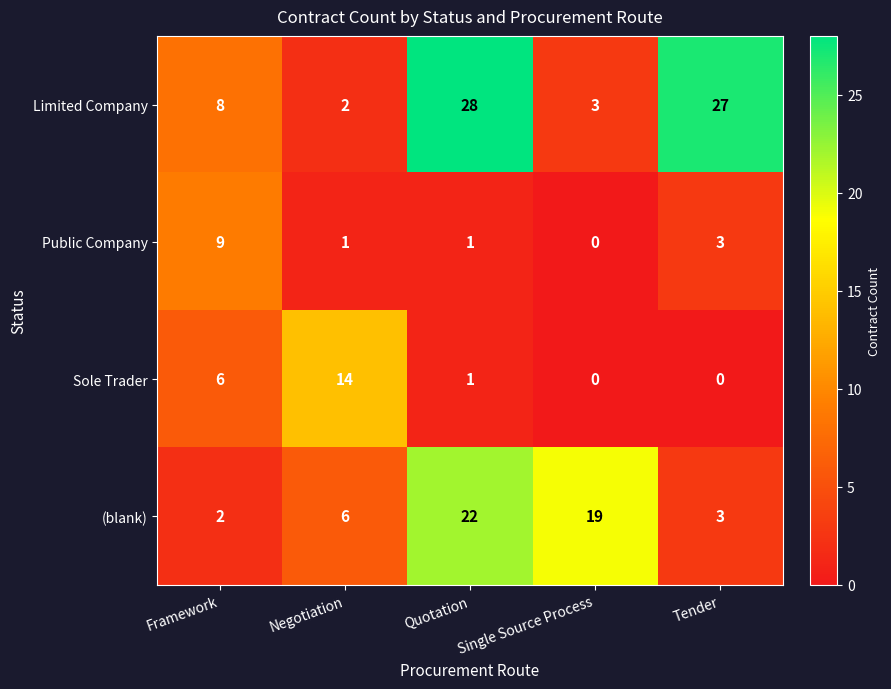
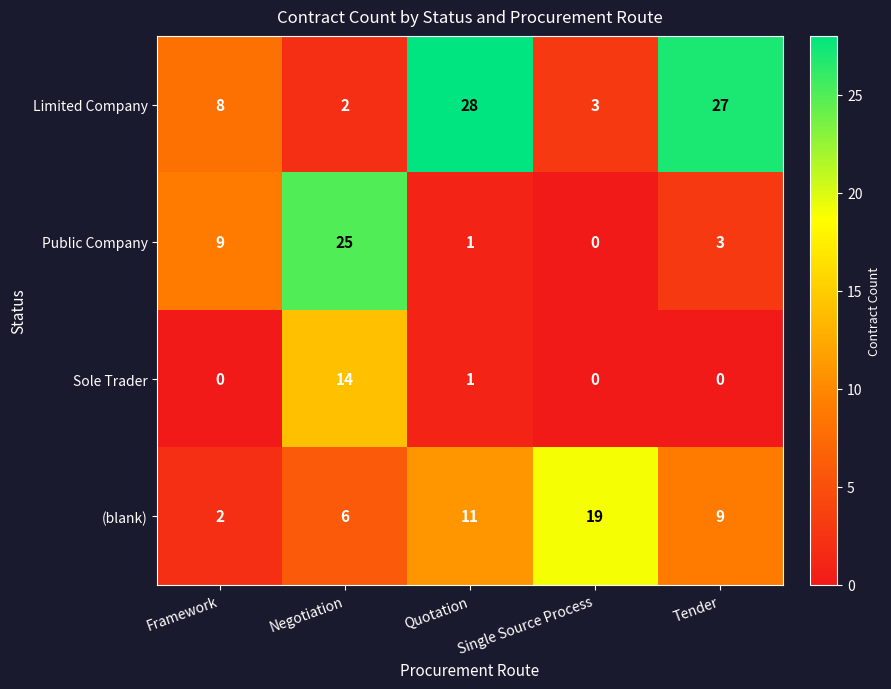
Public Company, Negotiation: 1 -> 25
Sole Trader, Framework: 6 -> 0
(blank), Quotation: 22 -> 11
(blank), Tender: 3 -> 9
